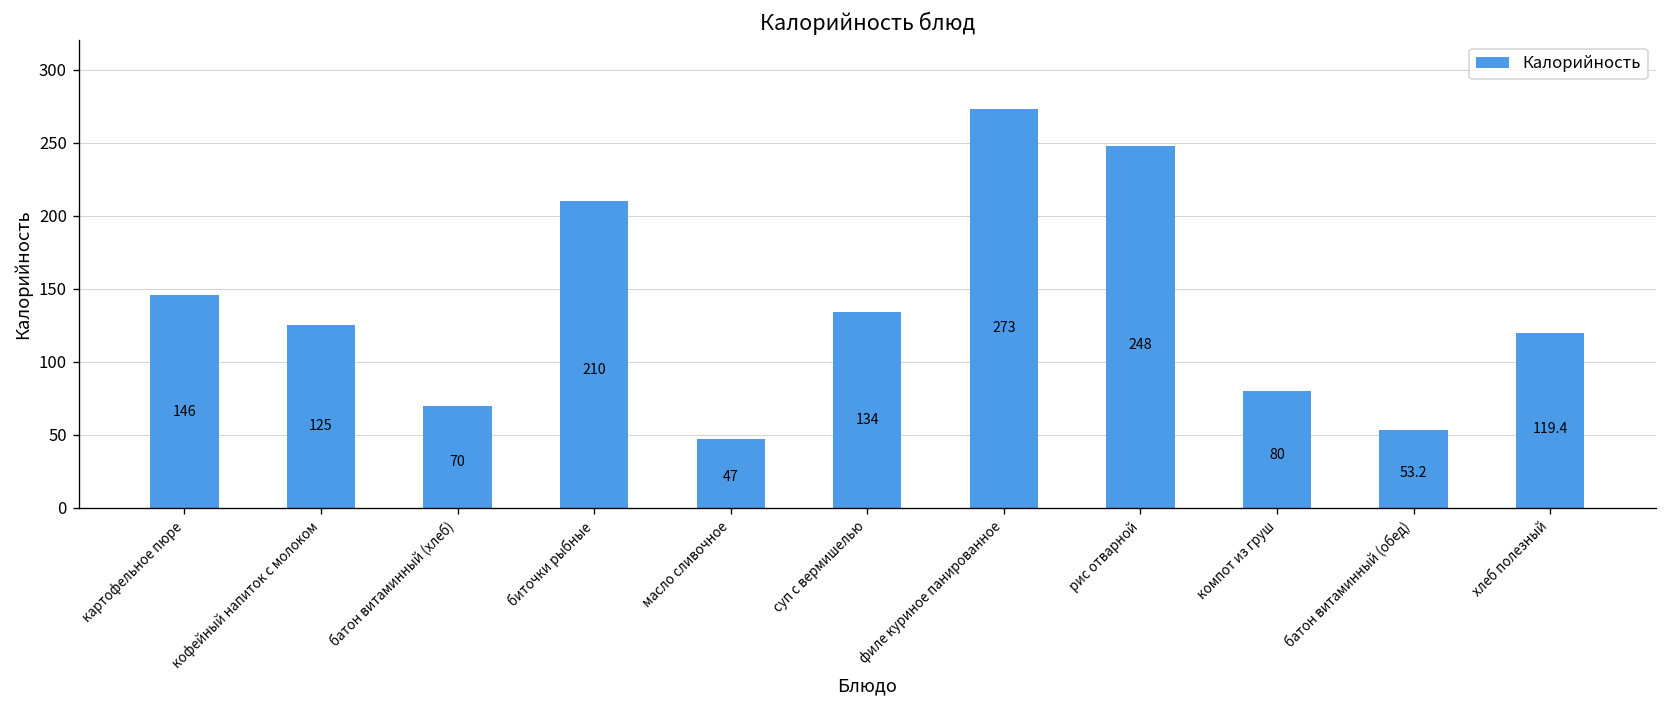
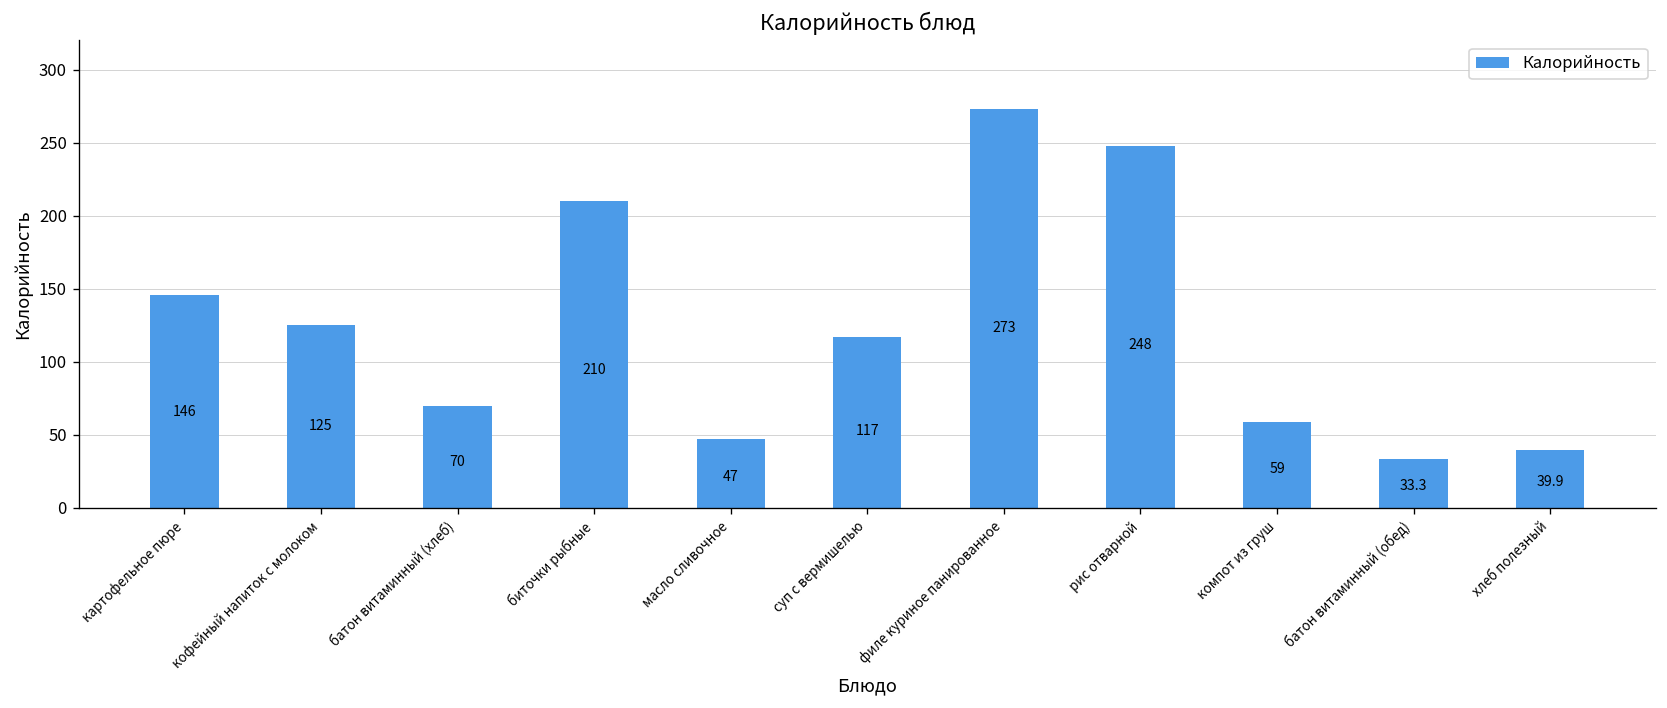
суп с вермишелью: 134 -> 117
компот из груш: 80 -> 59
батон витаминный (обед): 53.2 -> 33.3
хлеб полезный: 119.4 -> 39.9
